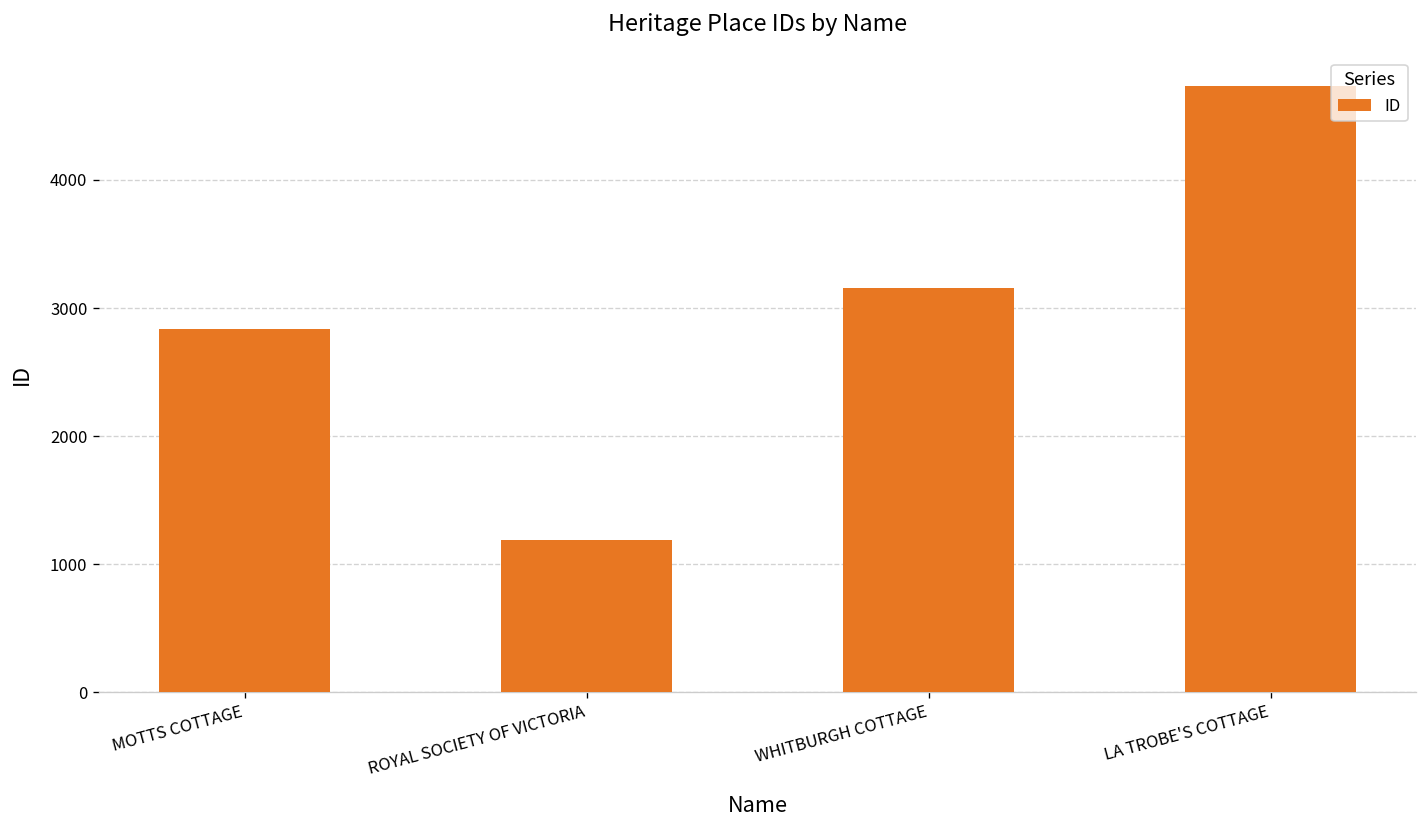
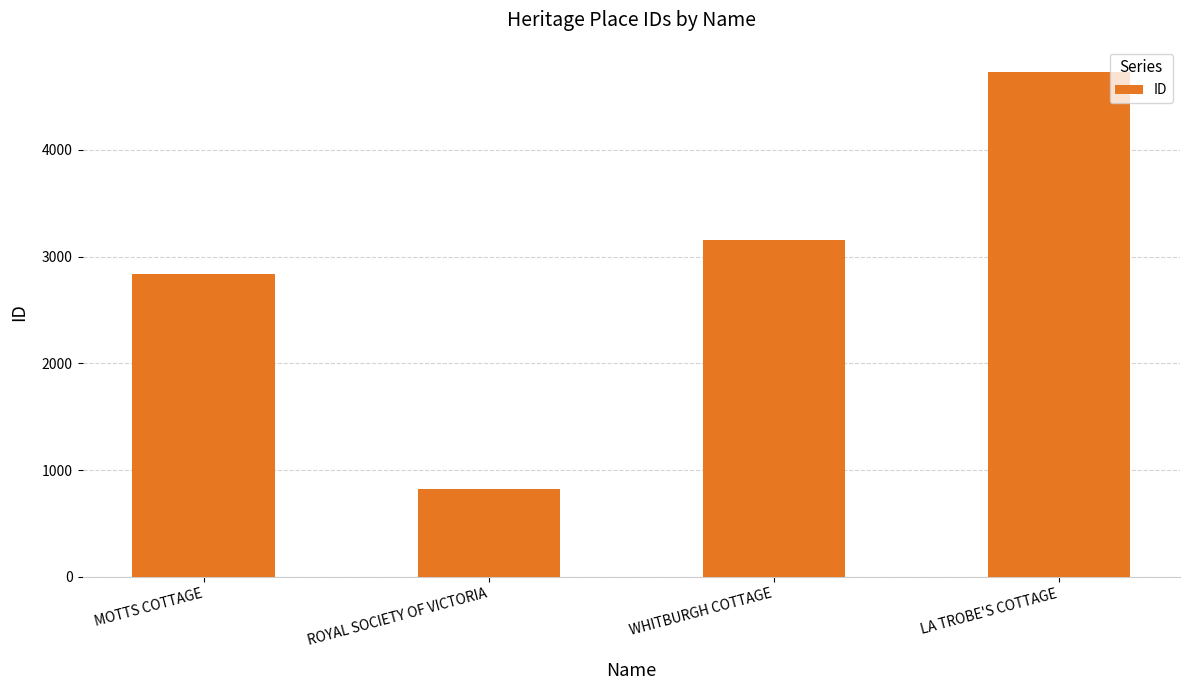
ROYAL SOCIETY OF VICTORIA: 1190 -> 820
